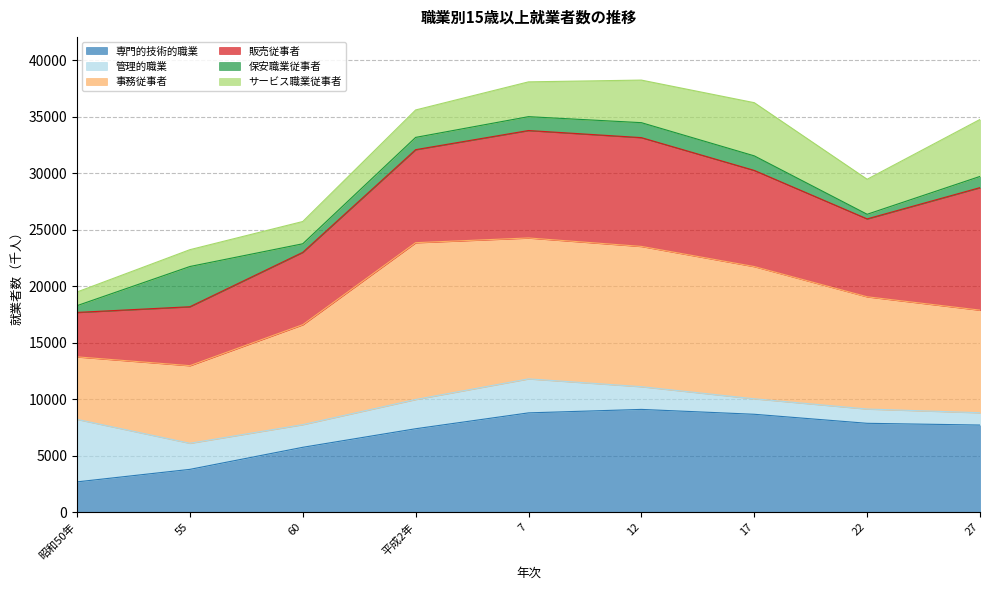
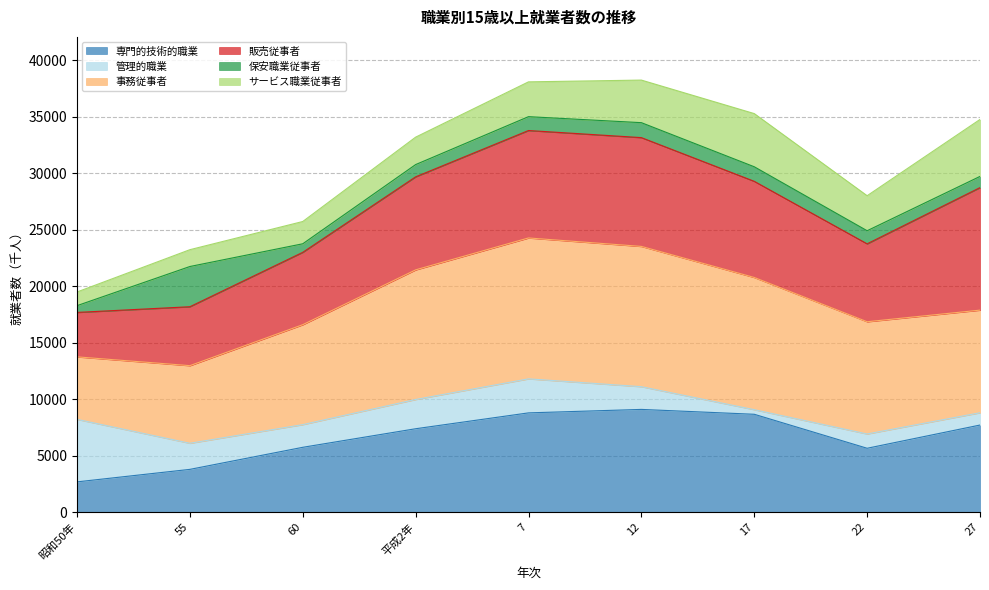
事務従事者, 平成2年: 13900 -> 11500
管理的職業, 17: 1400 -> 400
専門的技術的職業, 22: 7900 -> 5700
保安職業従事者, 22: 400 -> 1200
